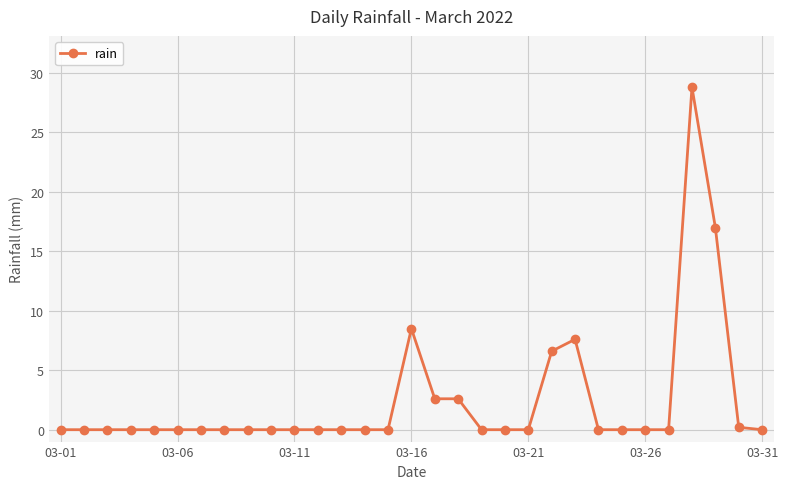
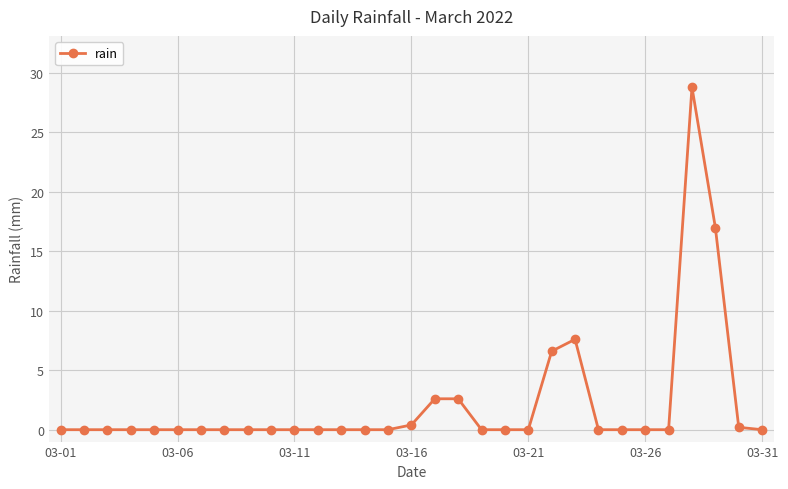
03-16: 8.5 -> 0.4
